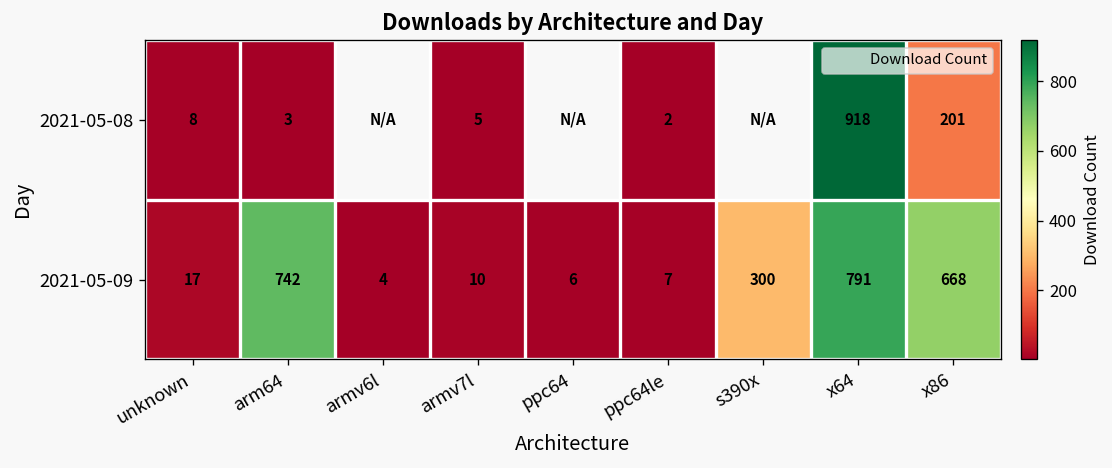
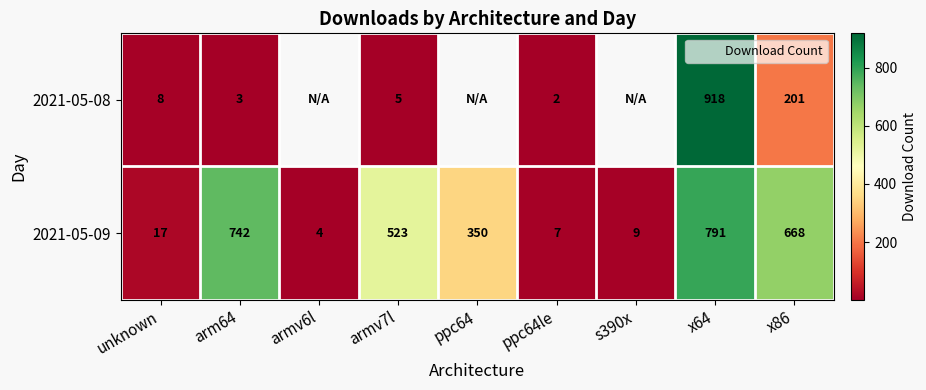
2021-05-09, armv7l: 10 -> 523
2021-05-09, ppc64: 6 -> 350
2021-05-09, s390x: 300 -> 9
